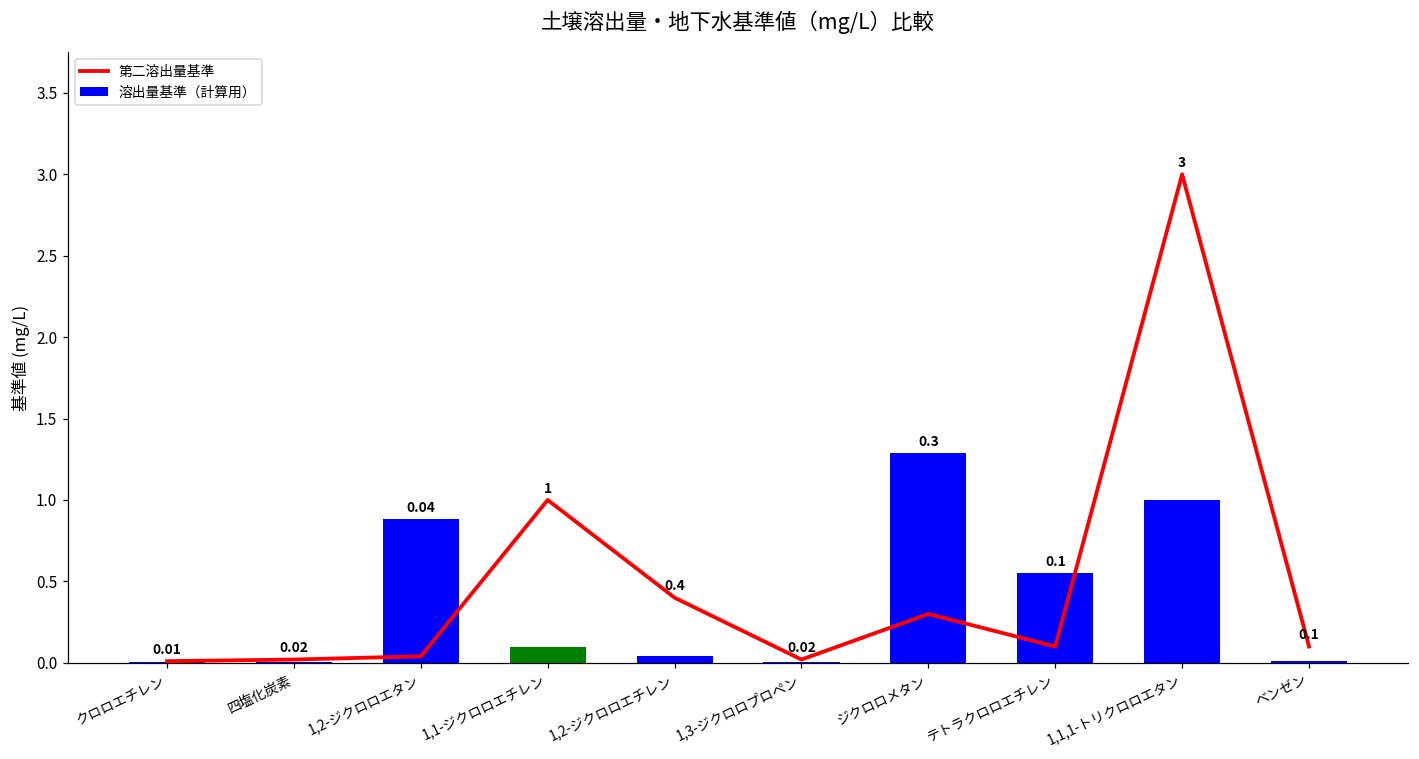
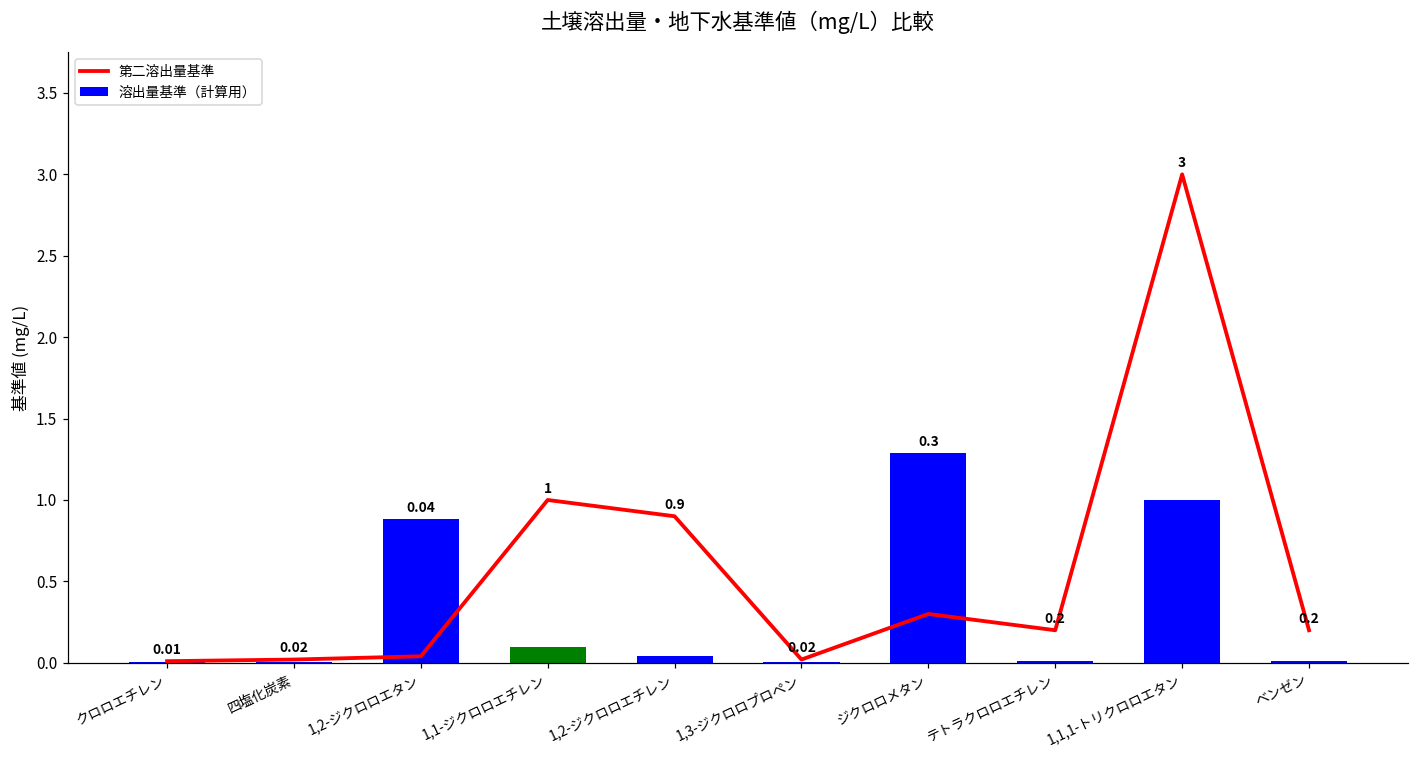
第二溶出量基準, 1,2-ジクロロエチレン: 0.4 -> 0.9
第二溶出量基準, テトラクロロエチレン: 0.1 -> 0.2
溶出量基準（計算用）, テトラクロロエチレン: 0.55 -> 0.01
第二溶出量基準, ベンゼン: 0.1 -> 0.2
